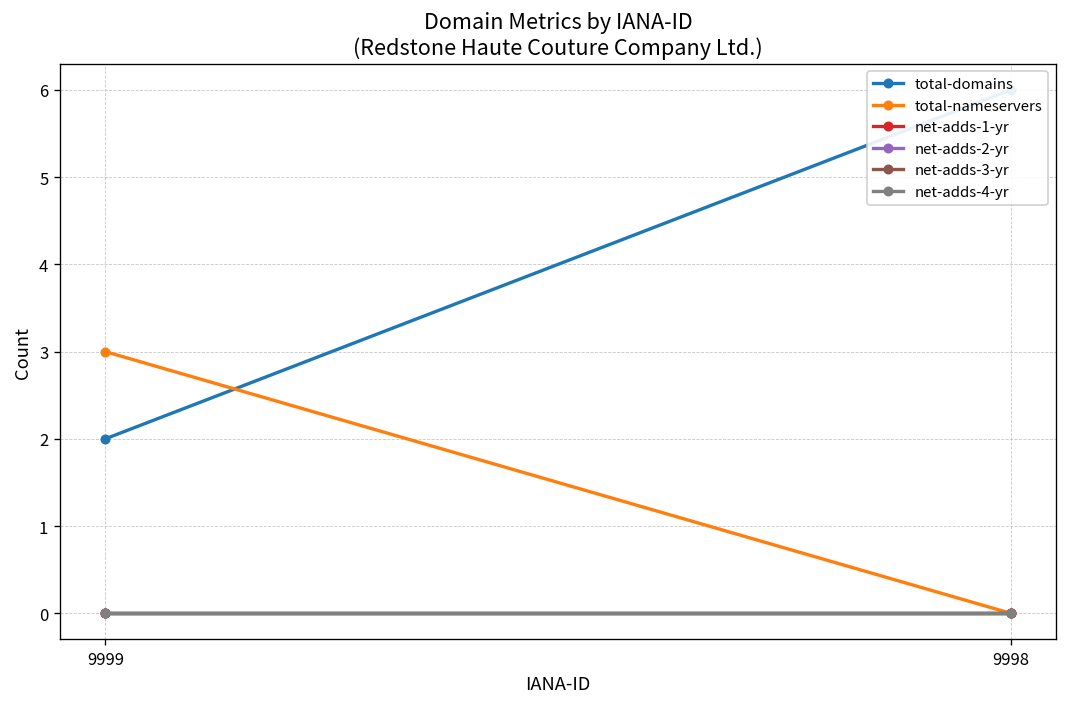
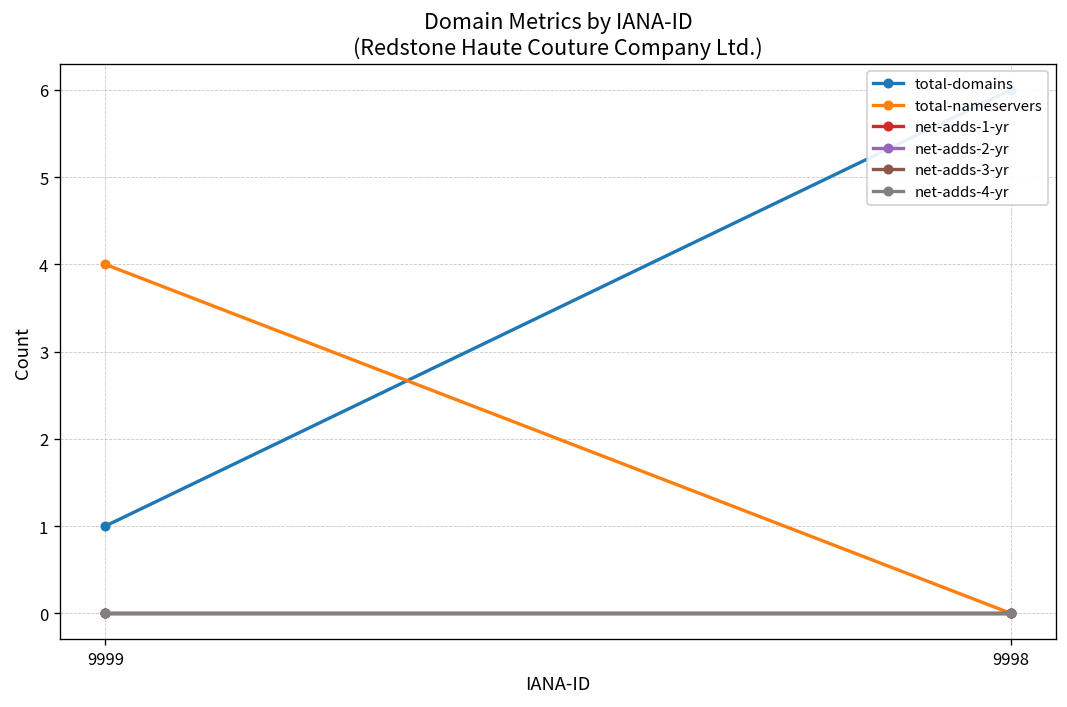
total-domains, 9999: 2 -> 1
total-nameservers, 9999: 3 -> 4
